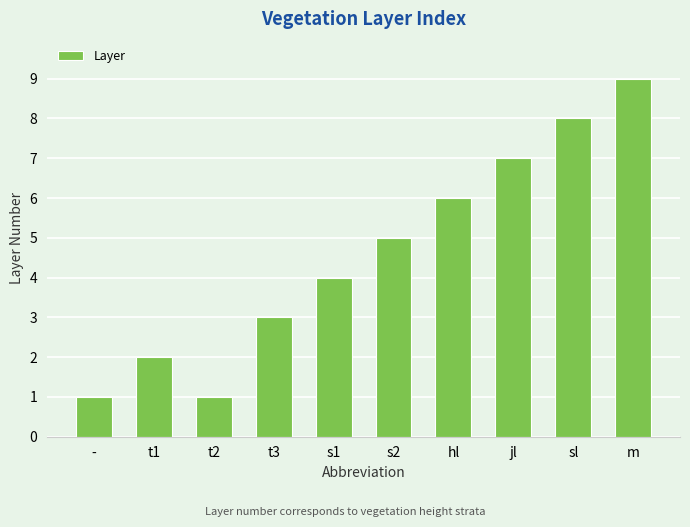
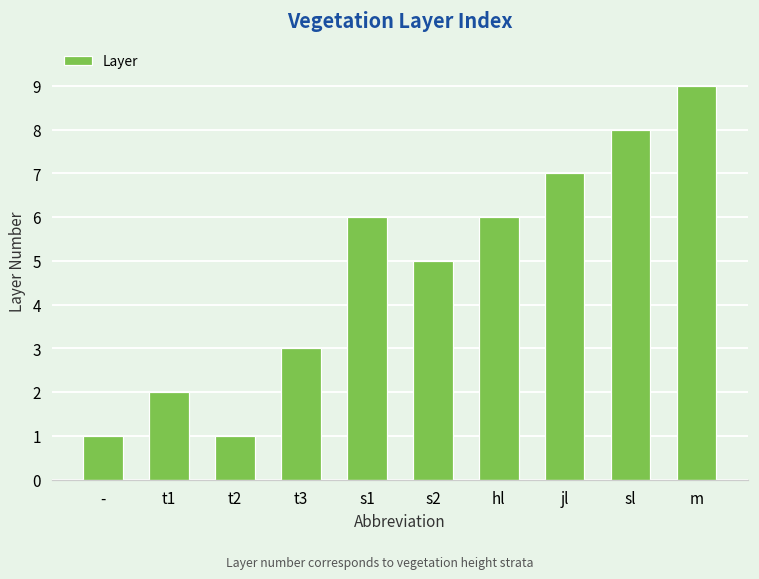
s1: 4 -> 6
